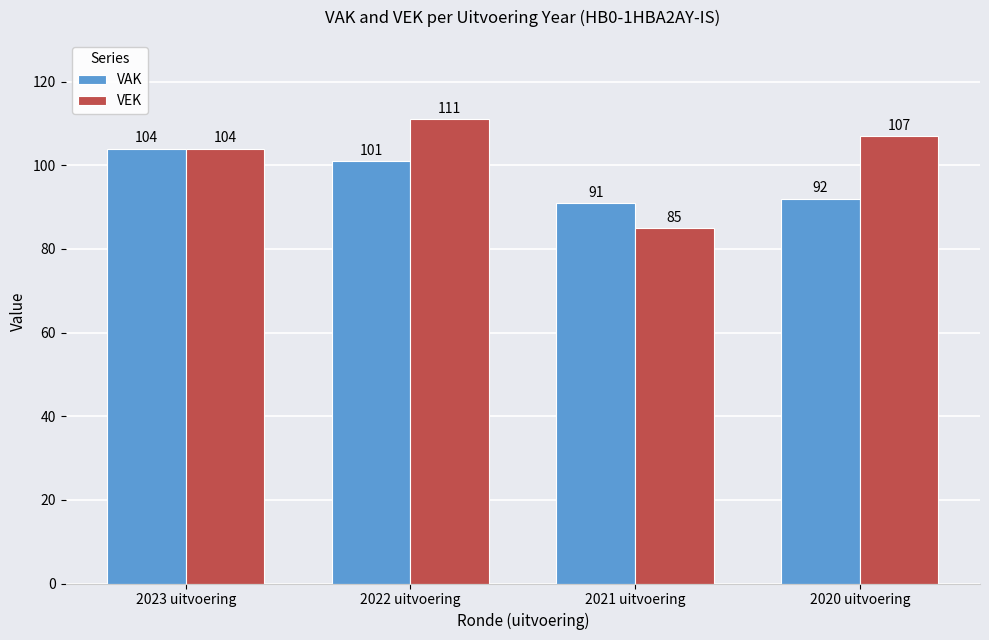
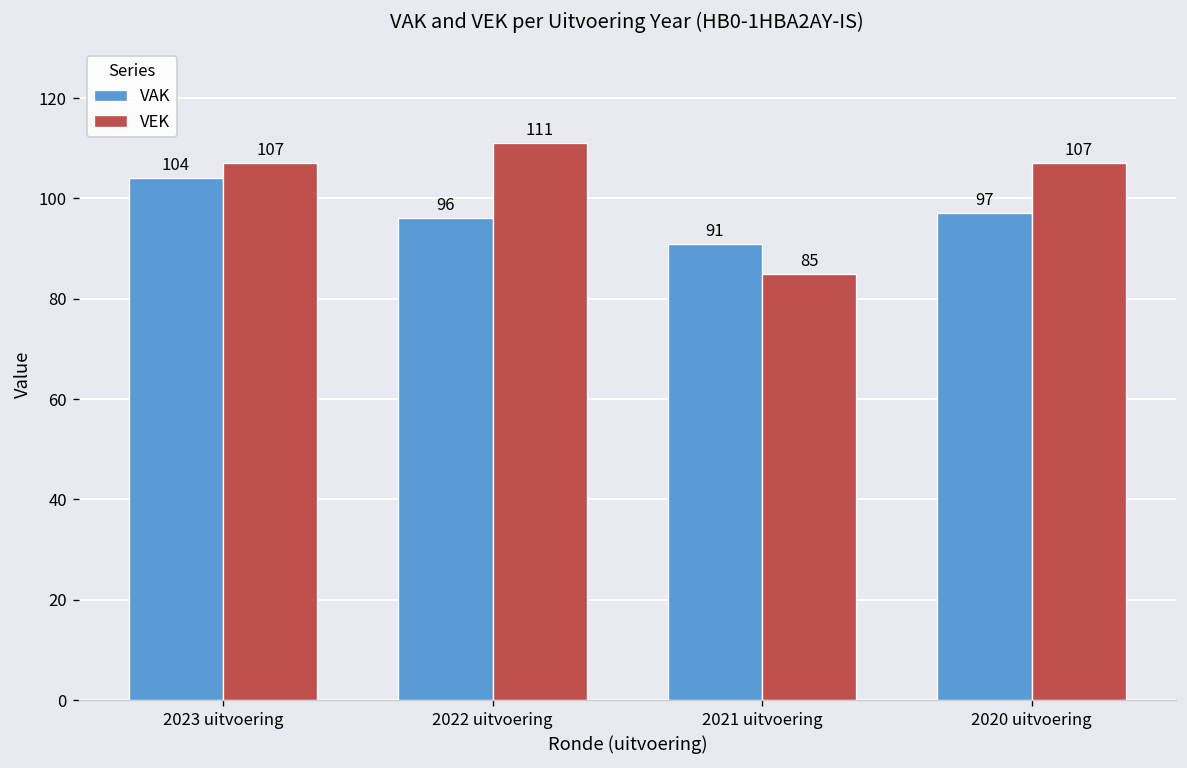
VEK, 2023 uitvoering: 104 -> 107
VAK, 2022 uitvoering: 101 -> 96
VAK, 2020 uitvoering: 92 -> 97
